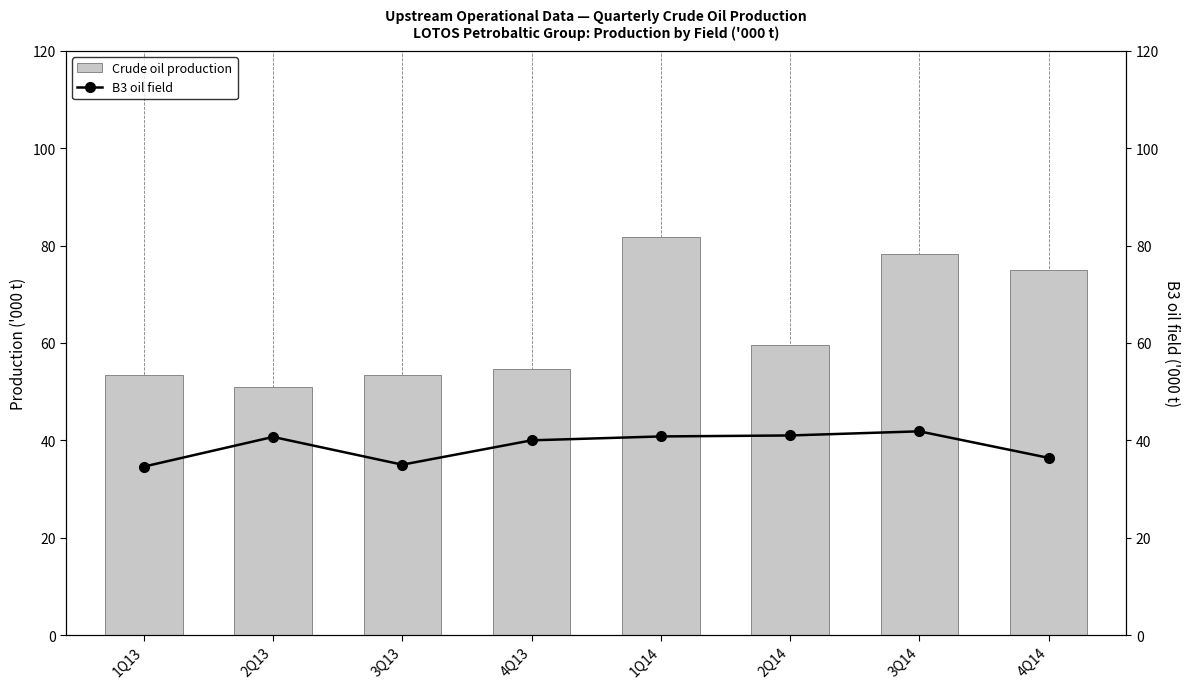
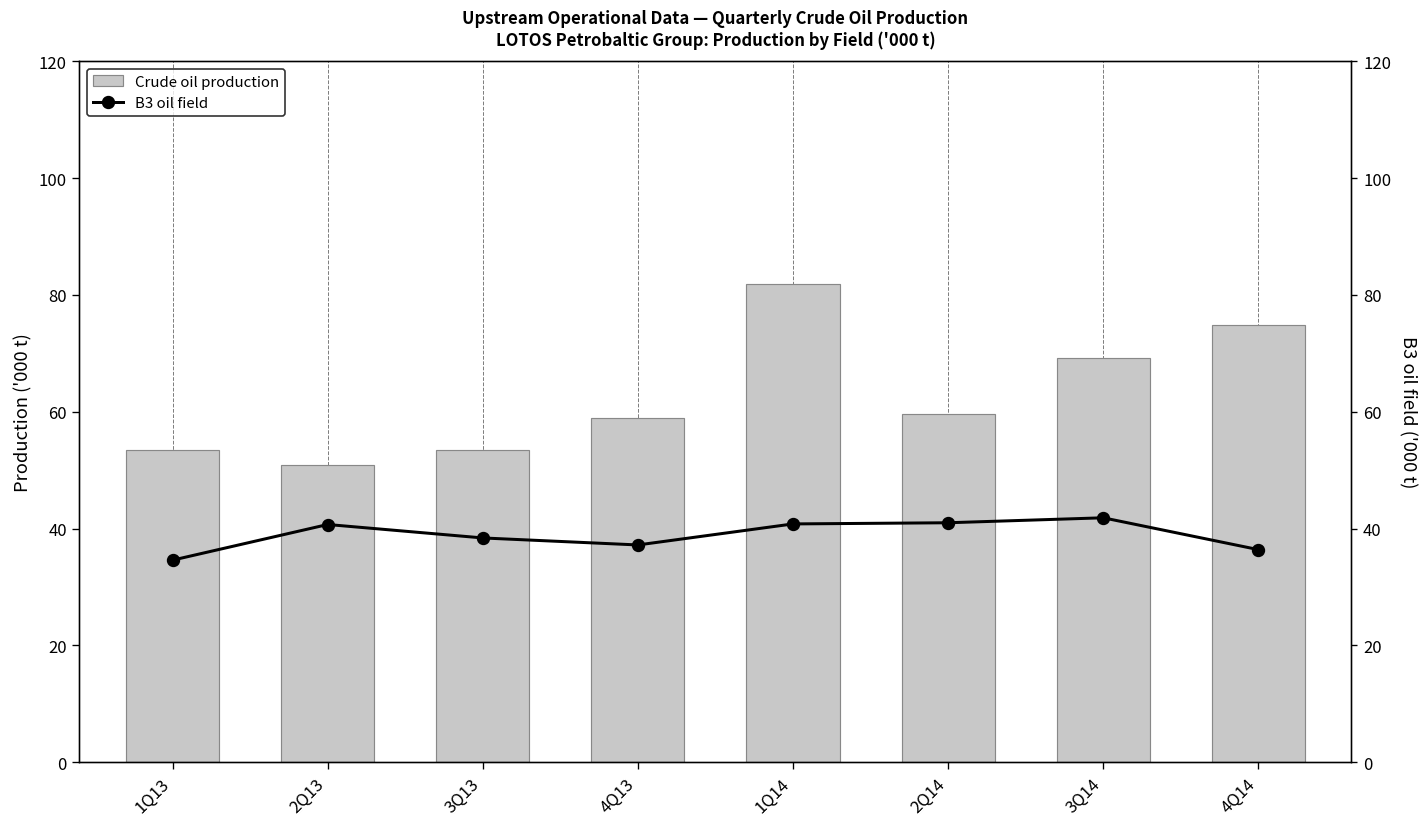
Crude oil production, 4Q13: 55 -> 59
Crude oil production, 3Q14: 78 -> 69
B3 oil field, 3Q13: 35 -> 38
B3 oil field, 4Q13: 40 -> 37
